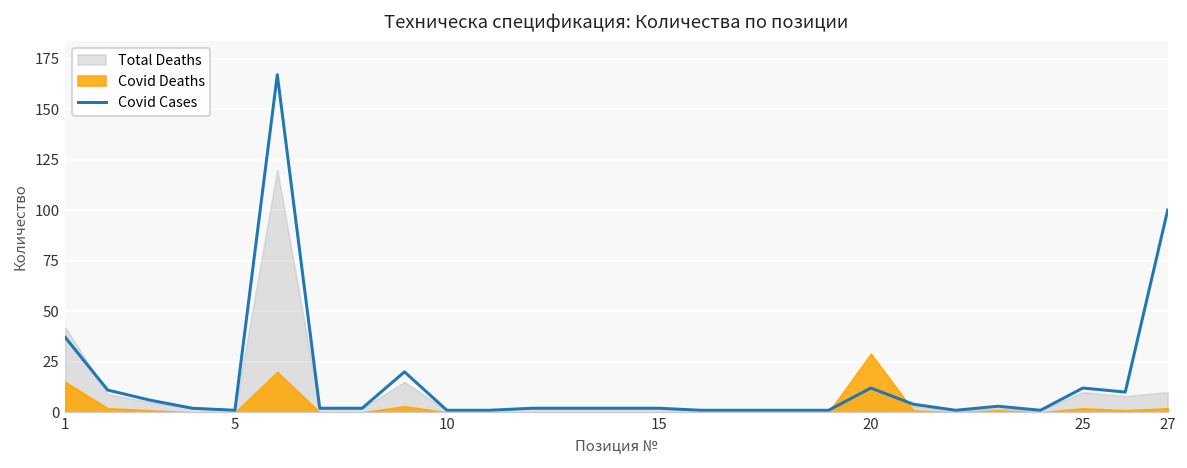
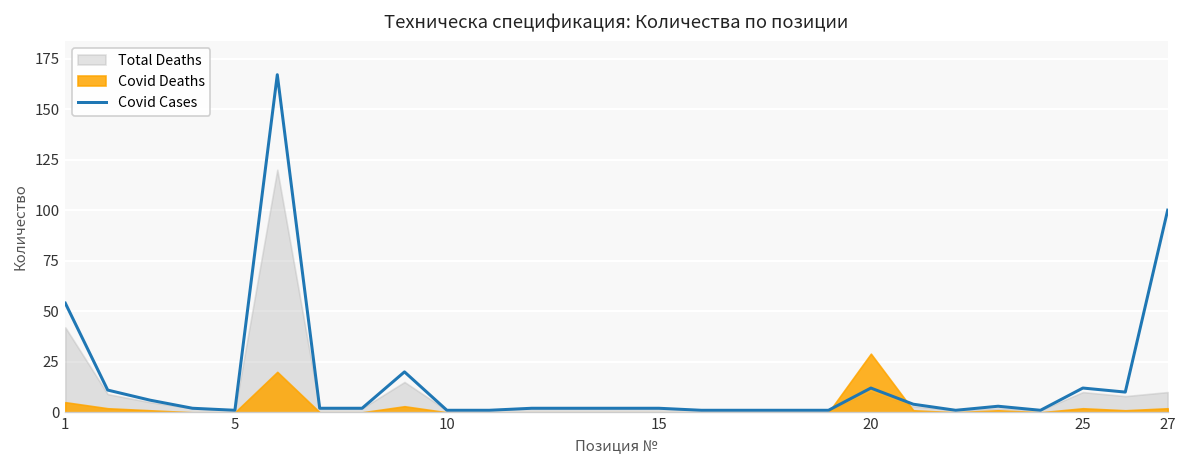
Covid Cases, 1: 37 -> 54
Covid Deaths, 1: 15 -> 5
